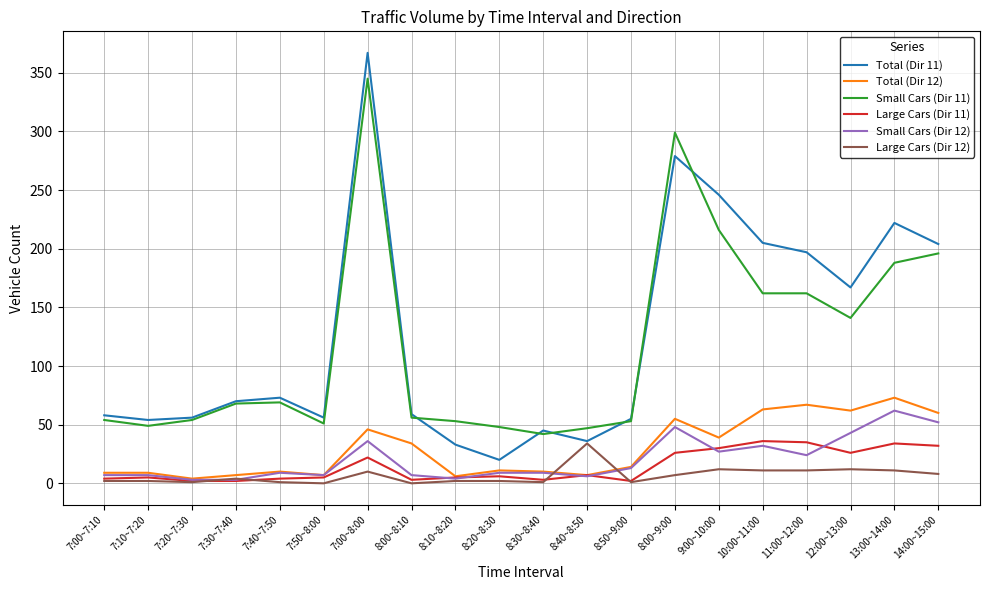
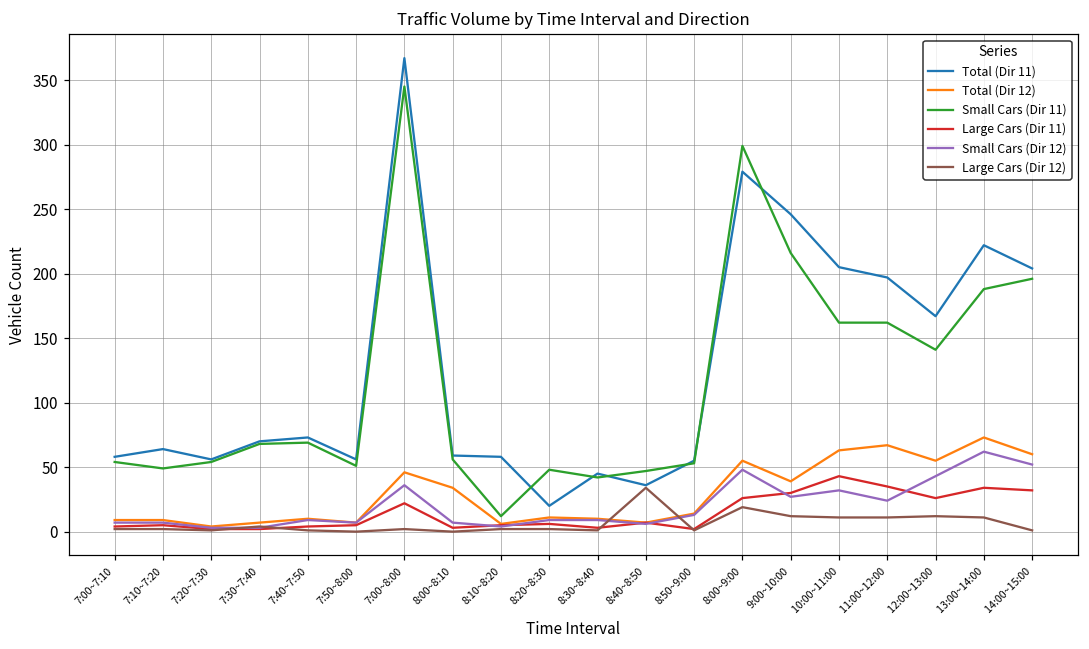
Total (Dir 11), 7:10~7:20: 54 -> 64
Large Cars (Dir 12), 7:00~8:00: 10 -> 2
Total (Dir 11), 8:10~8:20: 33 -> 58
Small Cars (Dir 11), 8:10~8:20: 53 -> 12
Large Cars (Dir 12), 8:00~9:00: 7 -> 19
Large Cars (Dir 11), 10:00~11:00: 36 -> 43
Total (Dir 12), 12:00~13:00: 62 -> 55
Large Cars (Dir 12), 14:00~15:00: 8 -> 1
